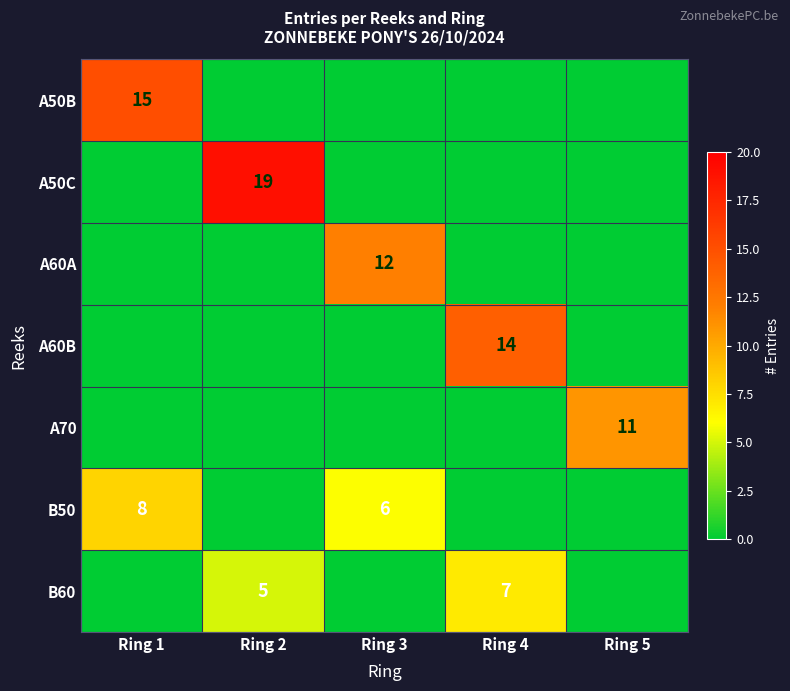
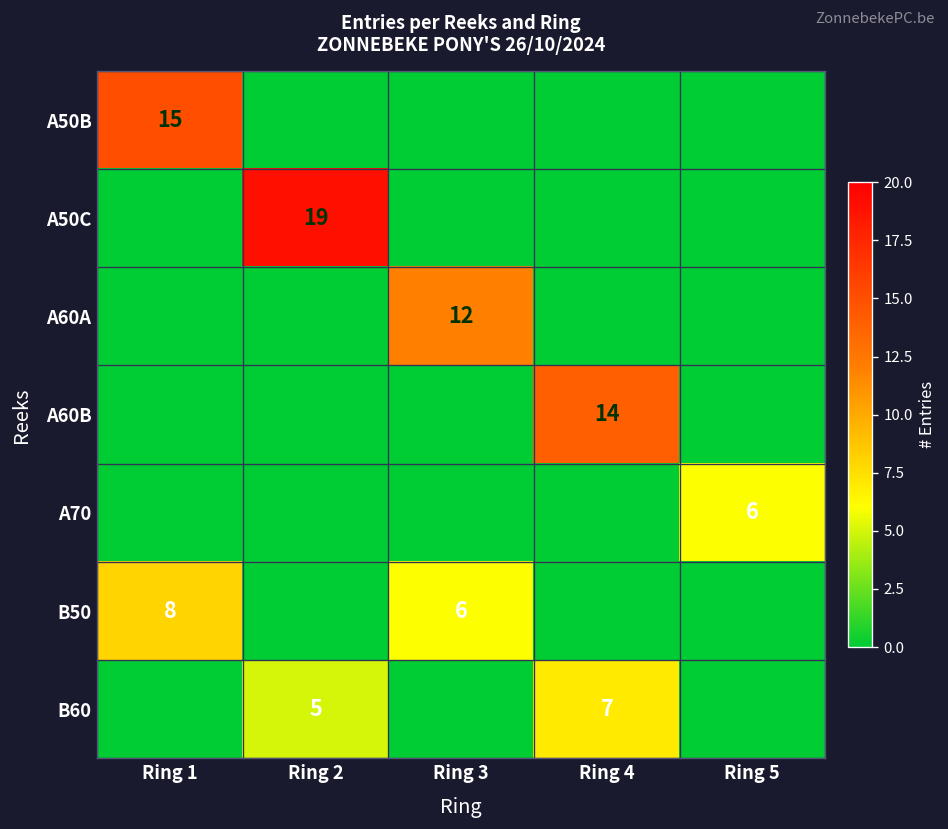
A70, Ring 5: 11 -> 6
